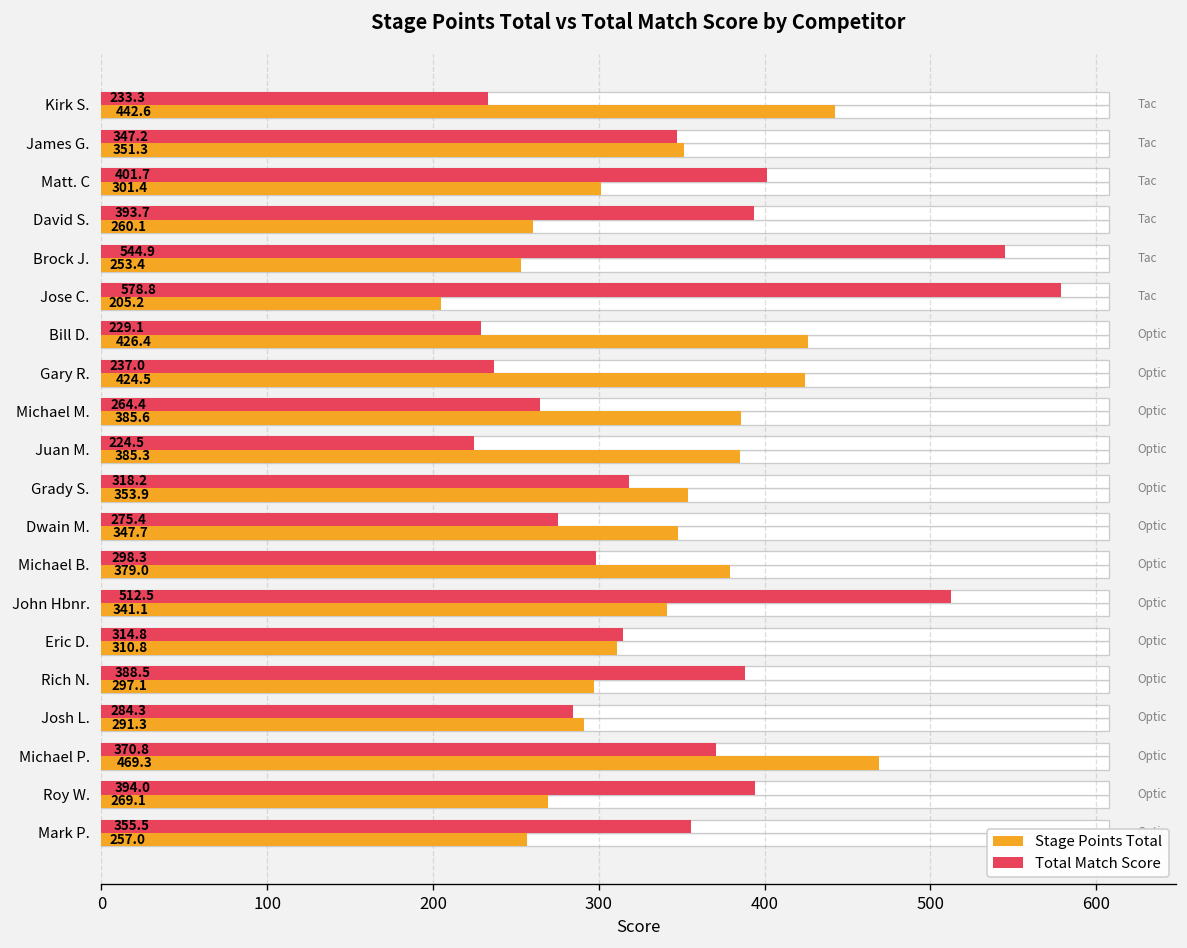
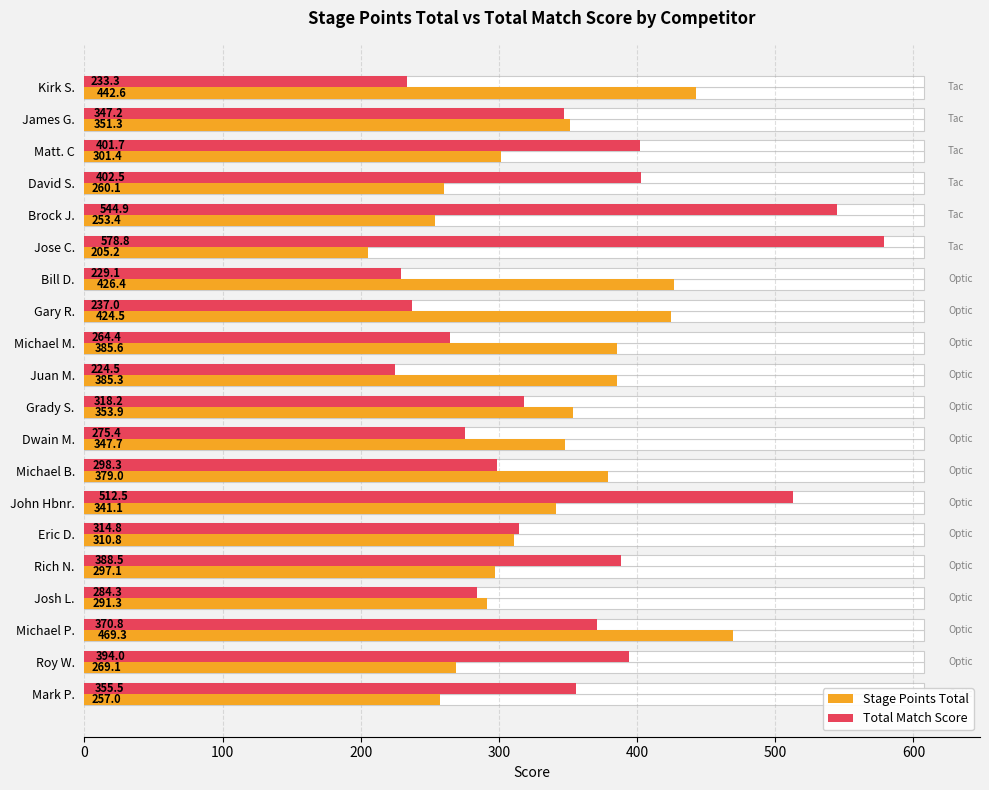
Total Match Score, David S.: 393.7 -> 402.5
